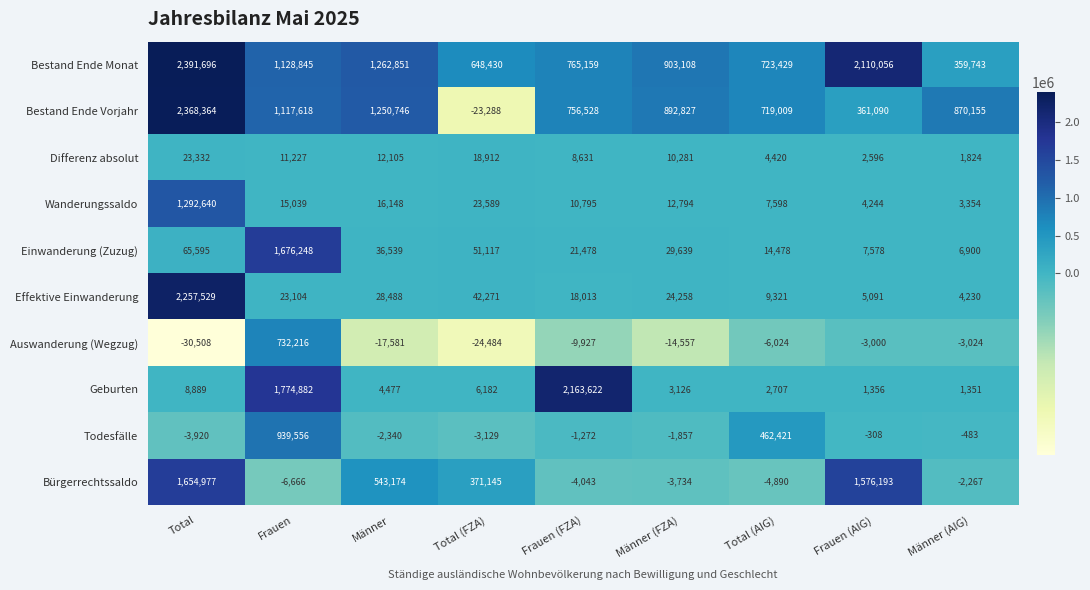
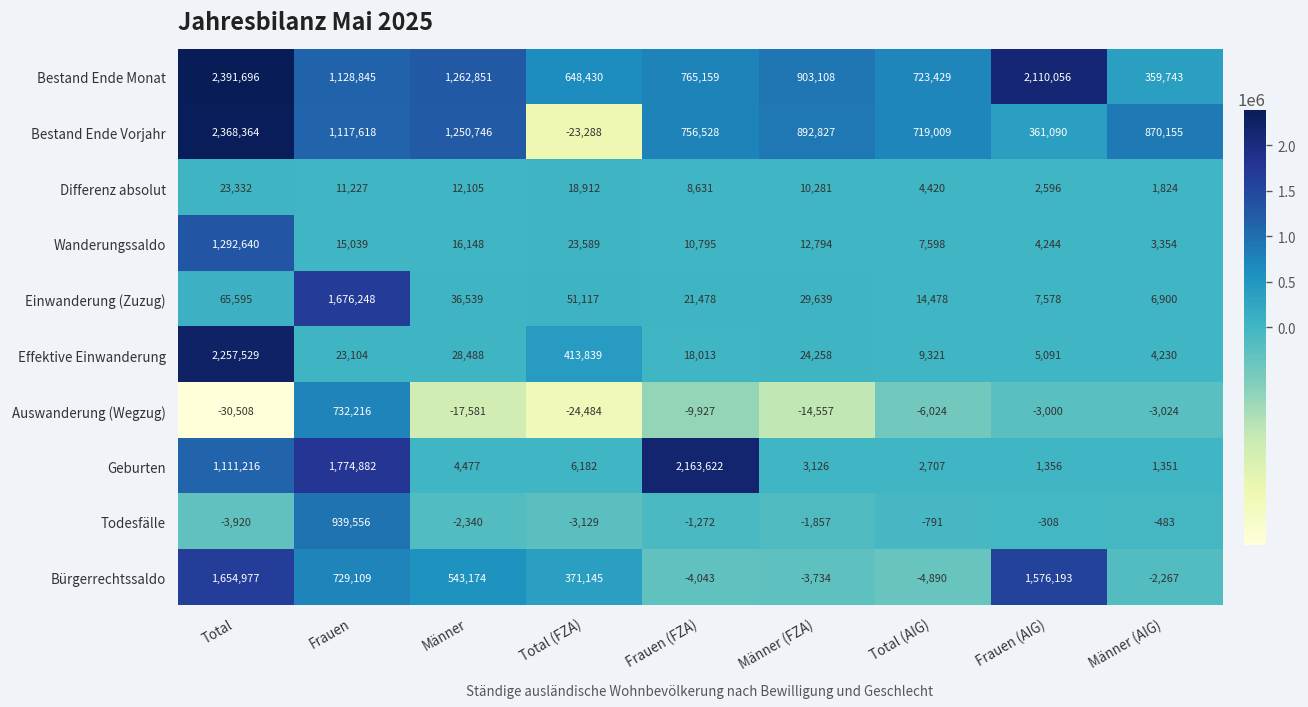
Effektive Einwanderung, Total (FZA): 42,271 -> 413,839
Geburten, Total: 8,889 -> 1,111,216
Todesfälle, Total (AIG): 462,421 -> -791
Bürgerrechtssaldo, Frauen: -6,666 -> 729,109
